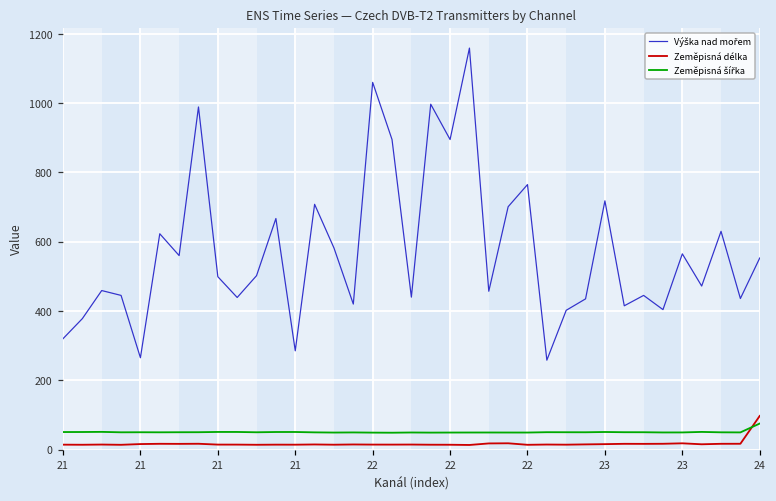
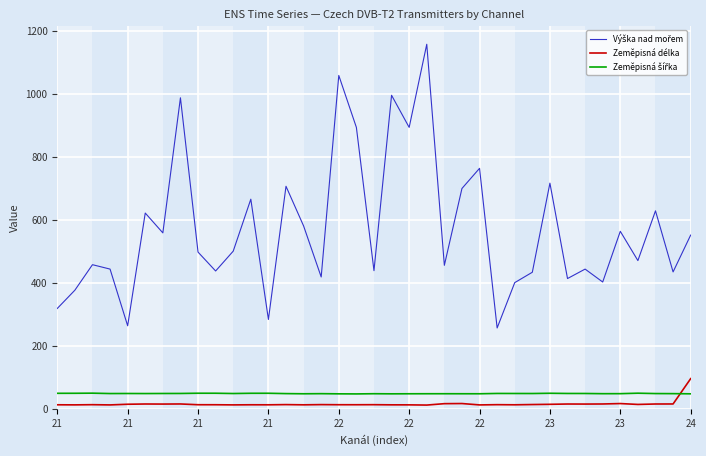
Zeměpisná šířka, 24: 80 -> 50
